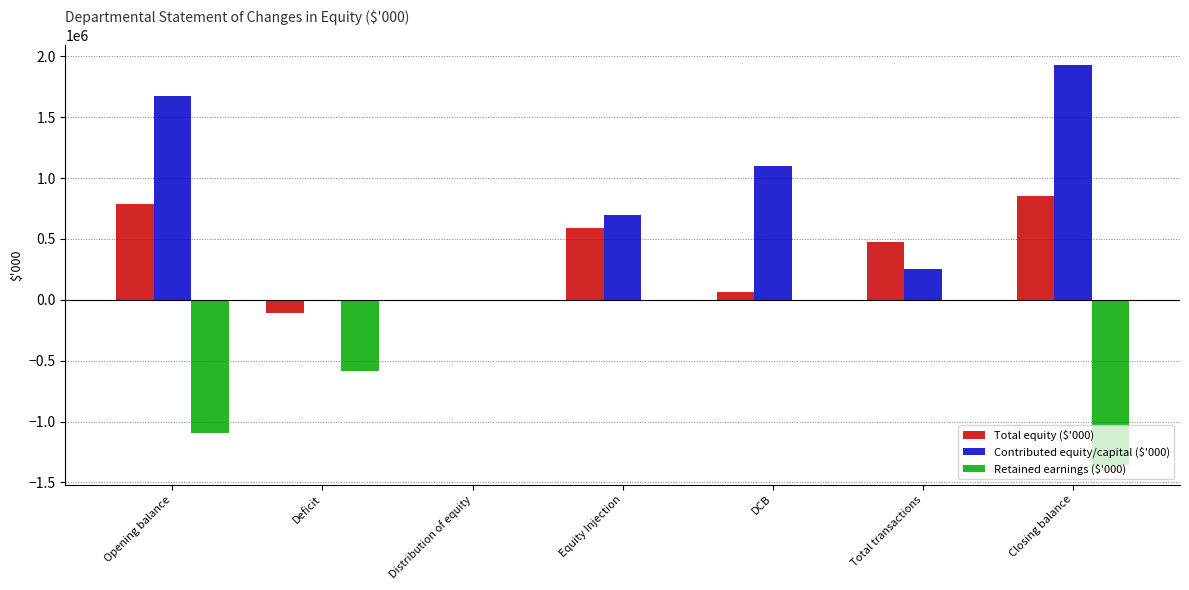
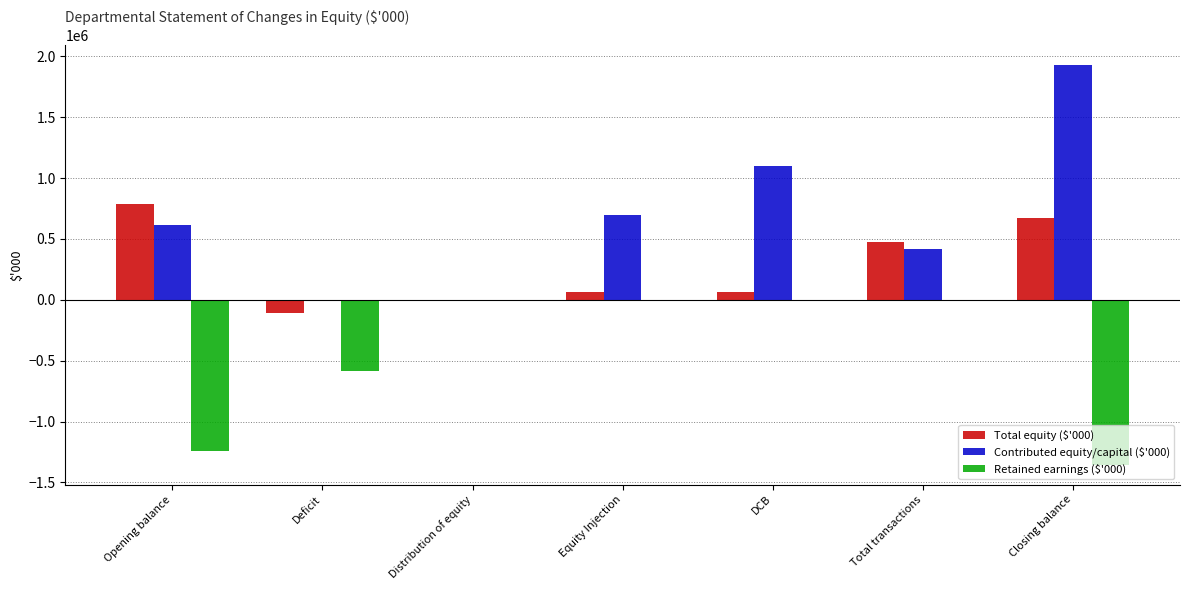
Contributed equity/capital ($'000), Opening balance: 1670000 -> 620000
Retained earnings ($'000), Opening balance: -1090000 -> -1240000
Total equity ($'000), Equity Injection: 590000 -> 60000
Contributed equity/capital ($'000), Total transactions: 250000 -> 420000
Total equity ($'000), Closing balance: 850000 -> 670000
